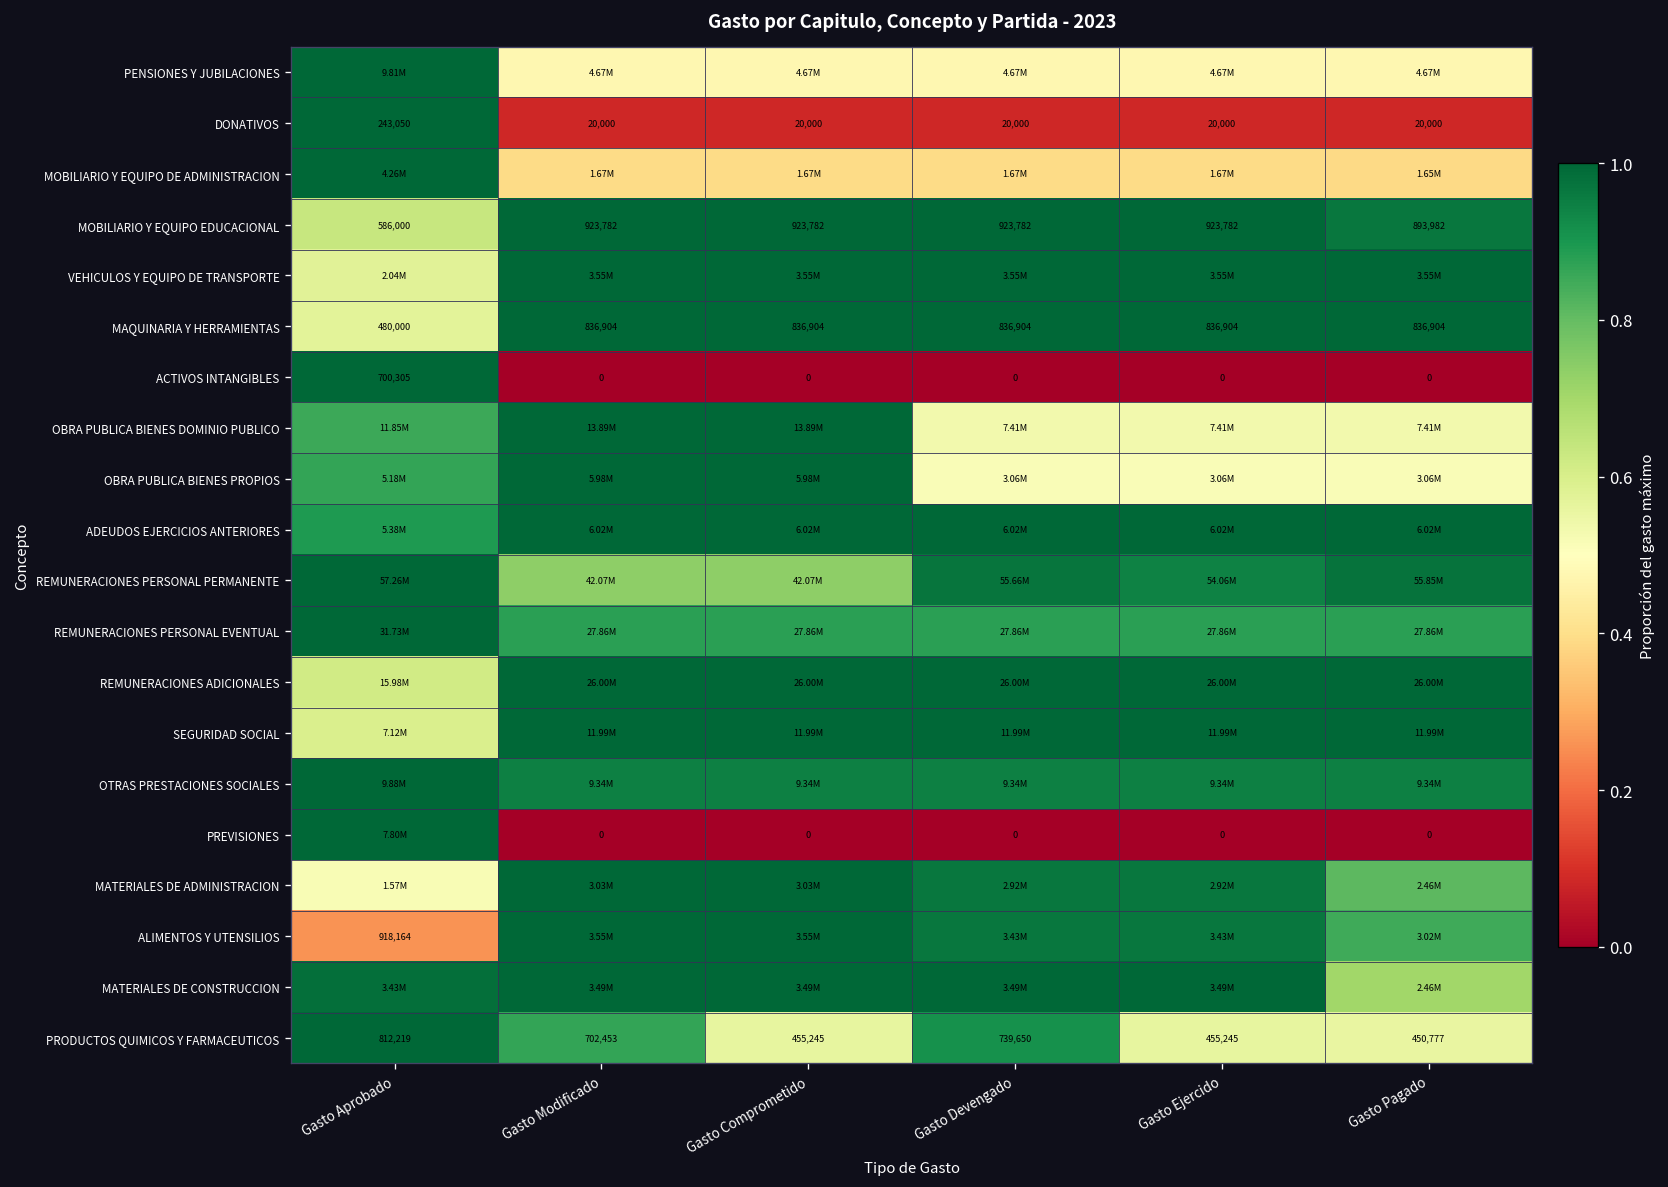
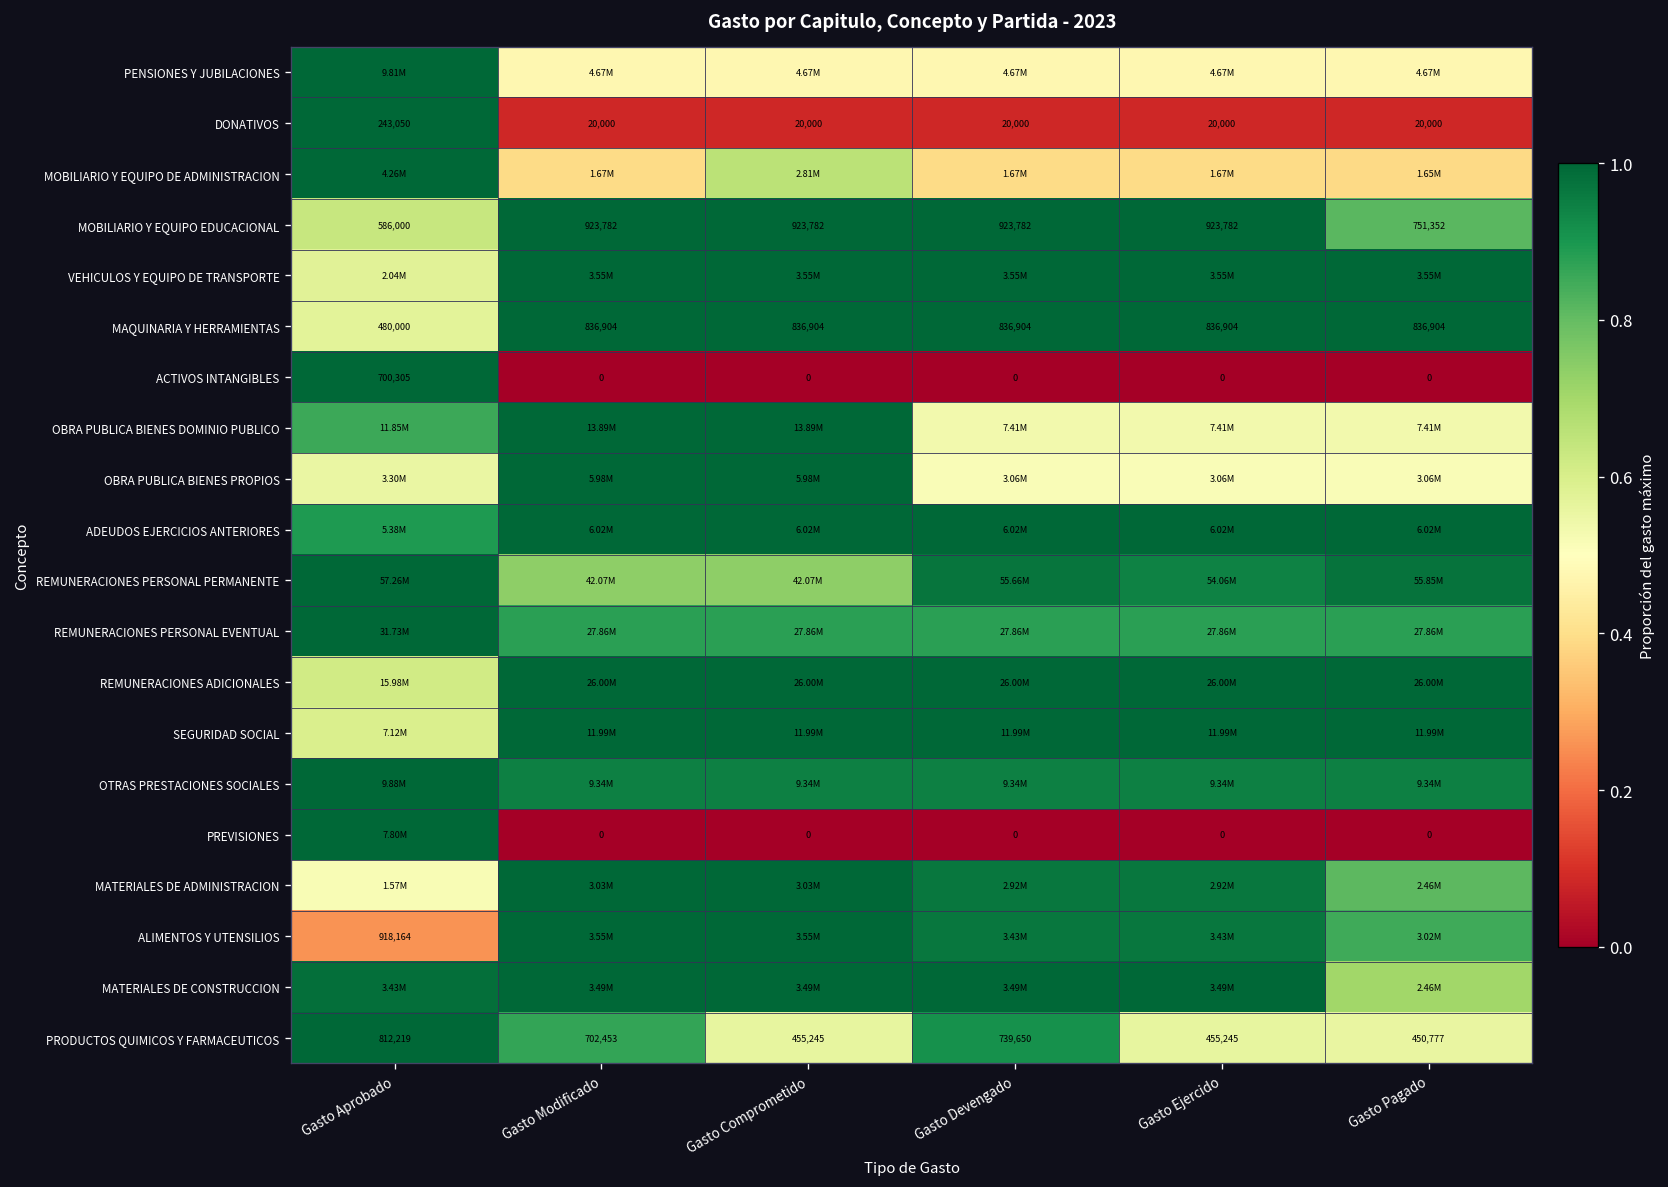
MOBILIARIO Y EQUIPO DE ADMINISTRACION, Gasto Comprometido: 1.67M -> 2.81M
MOBILIARIO Y EQUIPO EDUCACIONAL, Gasto Pagado: 893,982 -> 751,352
OBRA PUBLICA BIENES PROPIOS, Gasto Aprobado: 5.18M -> 3.30M
